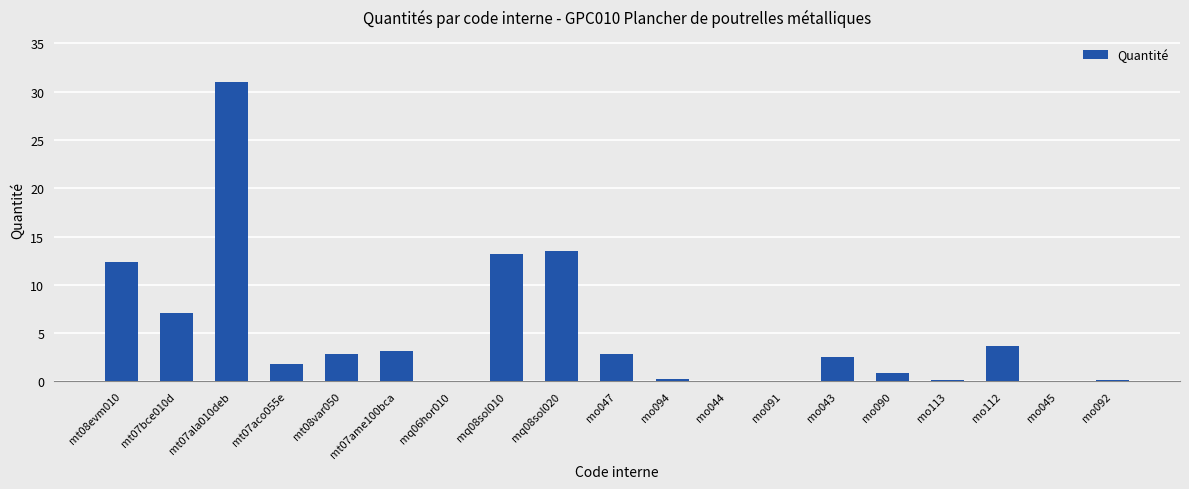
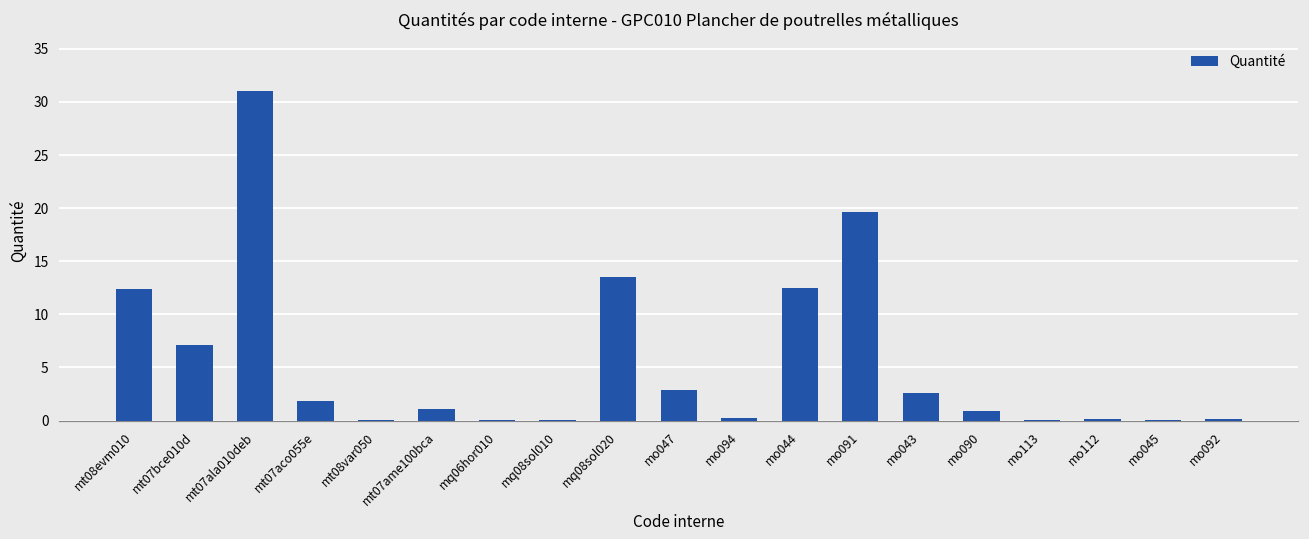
mt08var050: 3 -> 0
mt07ame100bca: 3 -> 1
mq08sol010: 13 -> 0
mo044: 0 -> 12
mo091: 0 -> 20
mo112: 4 -> 0
